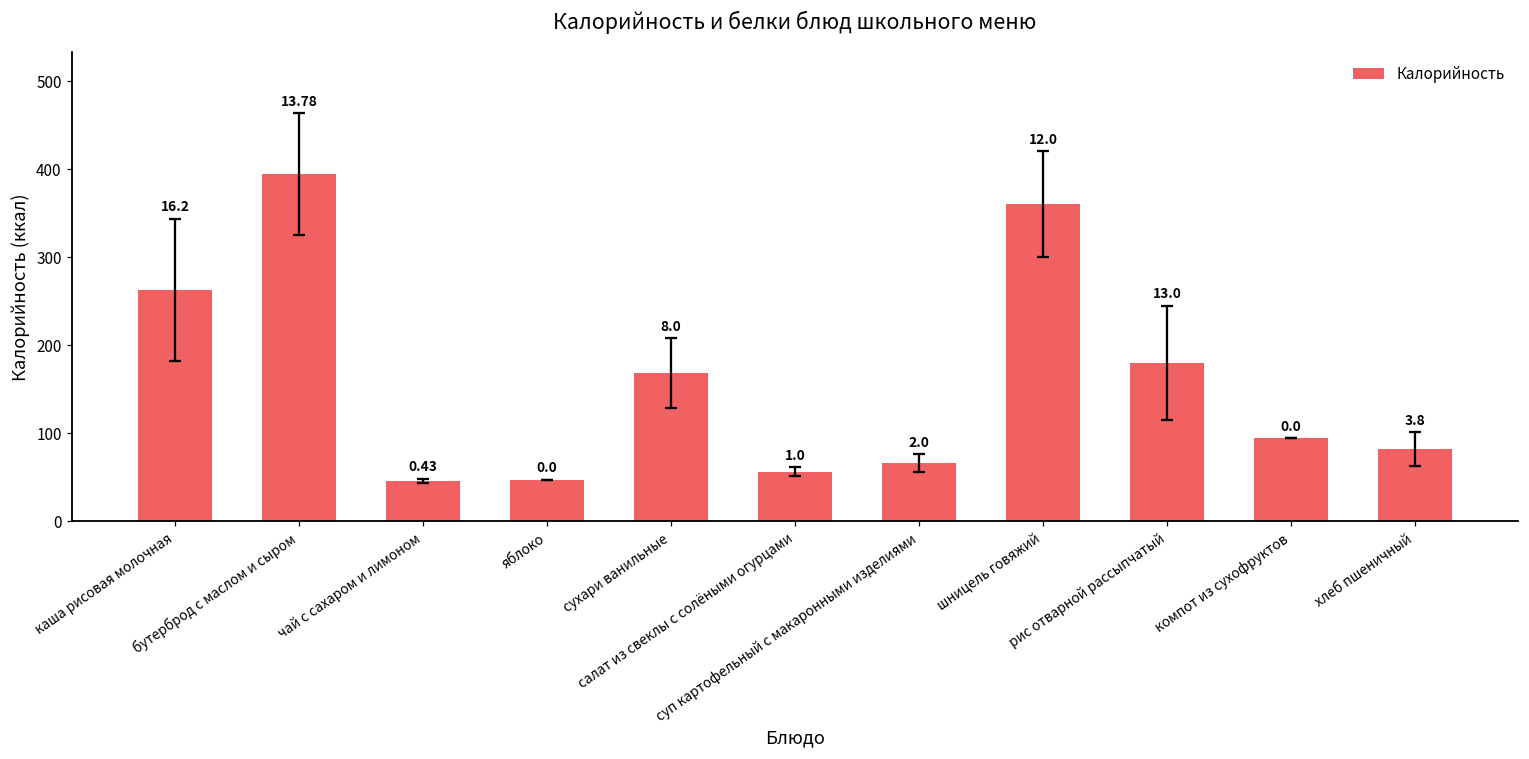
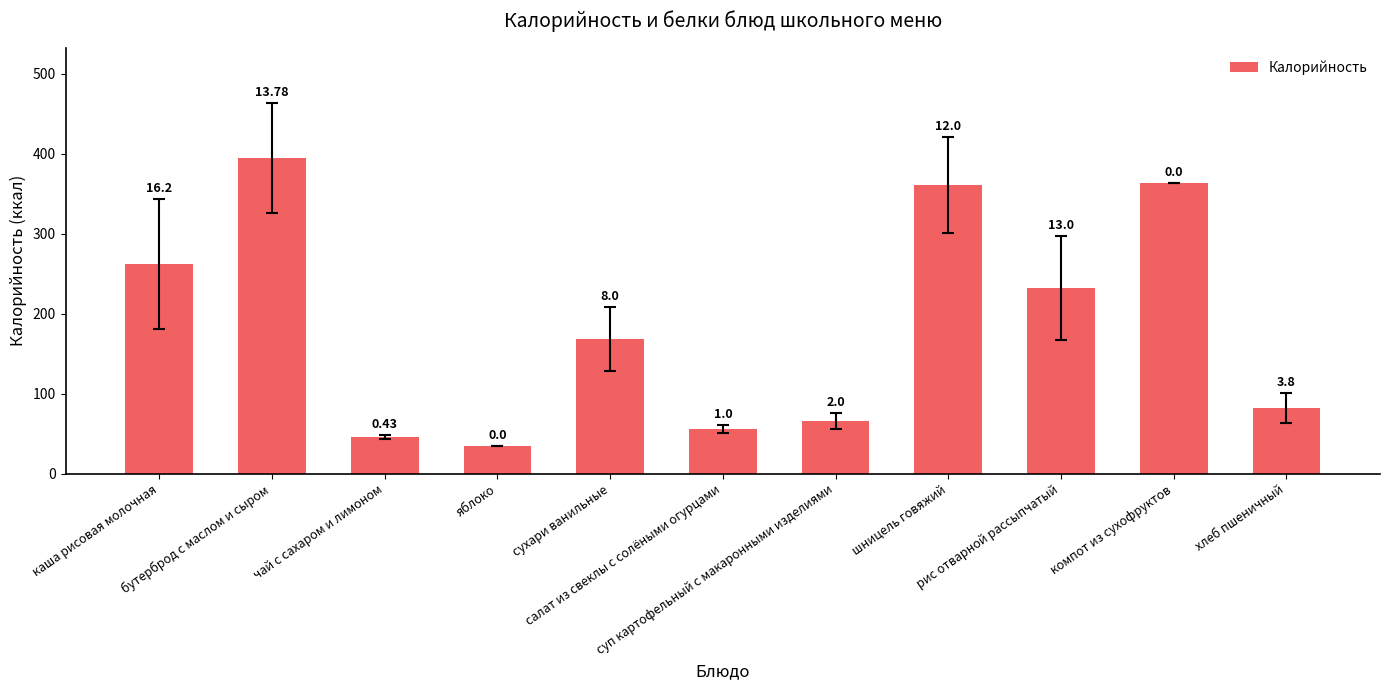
Калорийность, яблоко: 50 -> 30
Калорийность, рис отварной рассыпчатый: 180 -> 230
Калорийность, компот из сухофруктов: 90 -> 360
